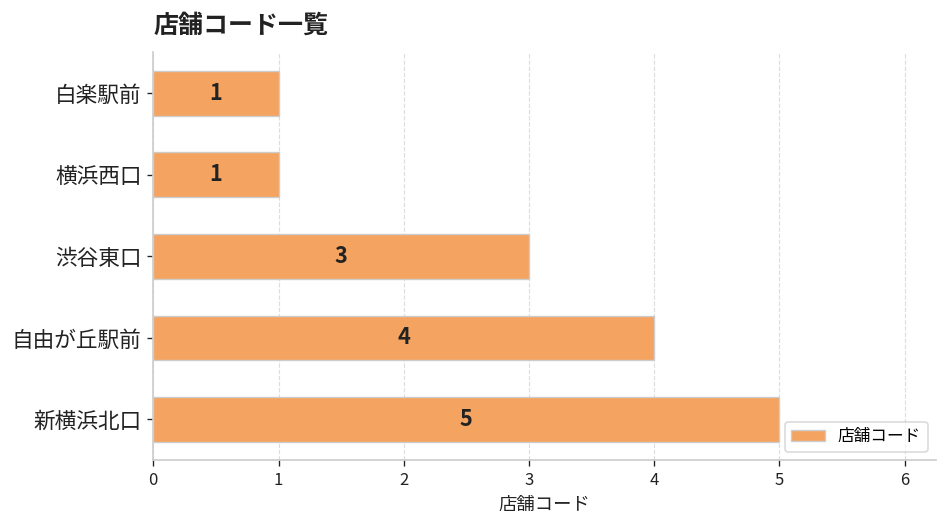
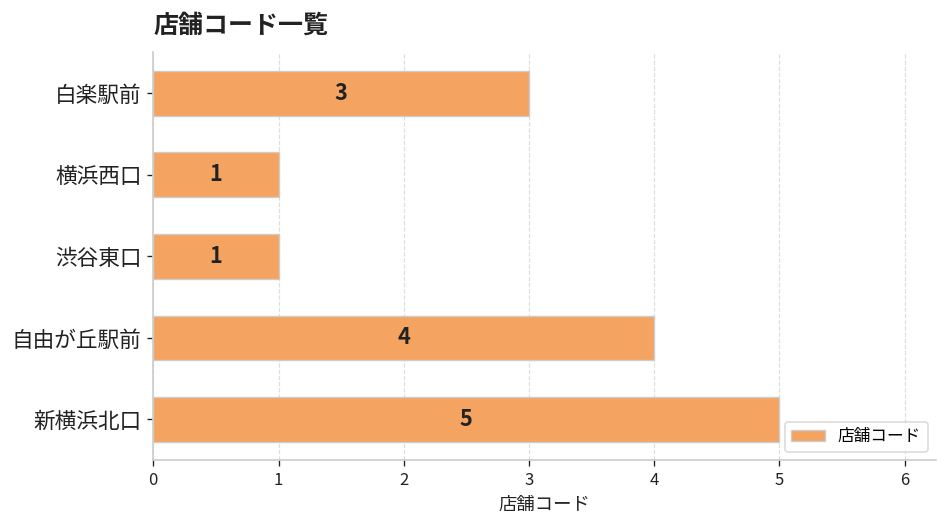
白楽駅前: 1 -> 3
渋谷東口: 3 -> 1
